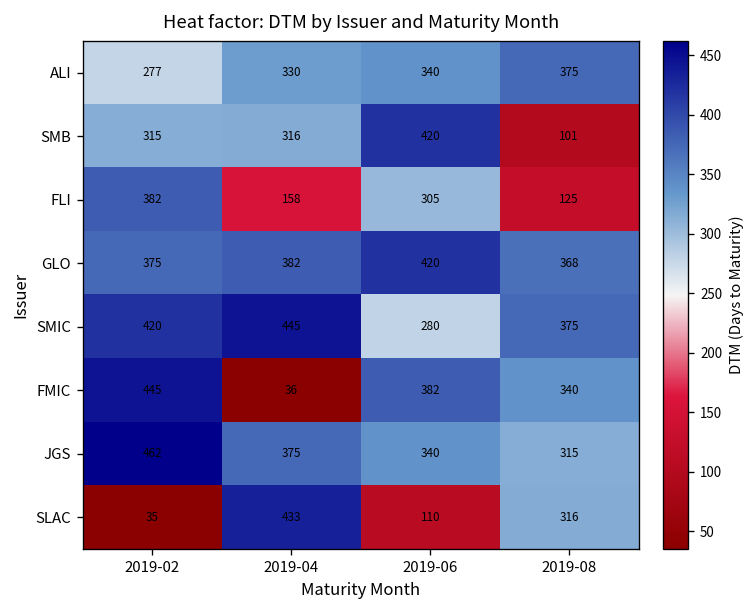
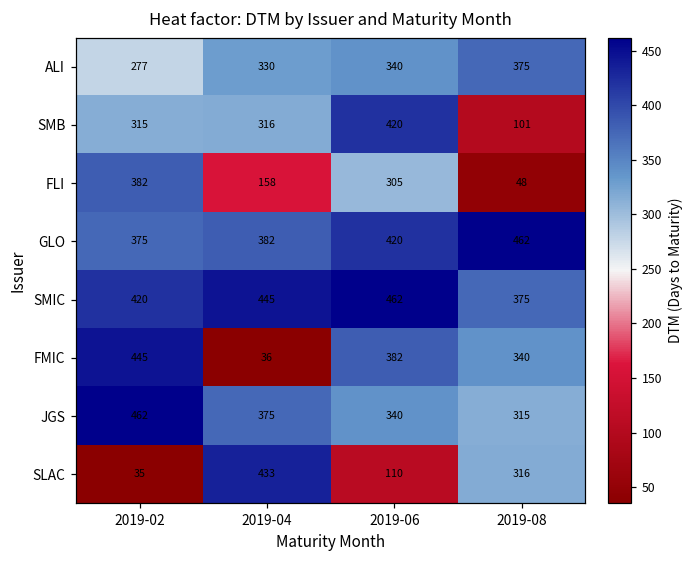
FLI, 2019-08: 125 -> 48
GLO, 2019-08: 368 -> 462
SMIC, 2019-06: 280 -> 462
